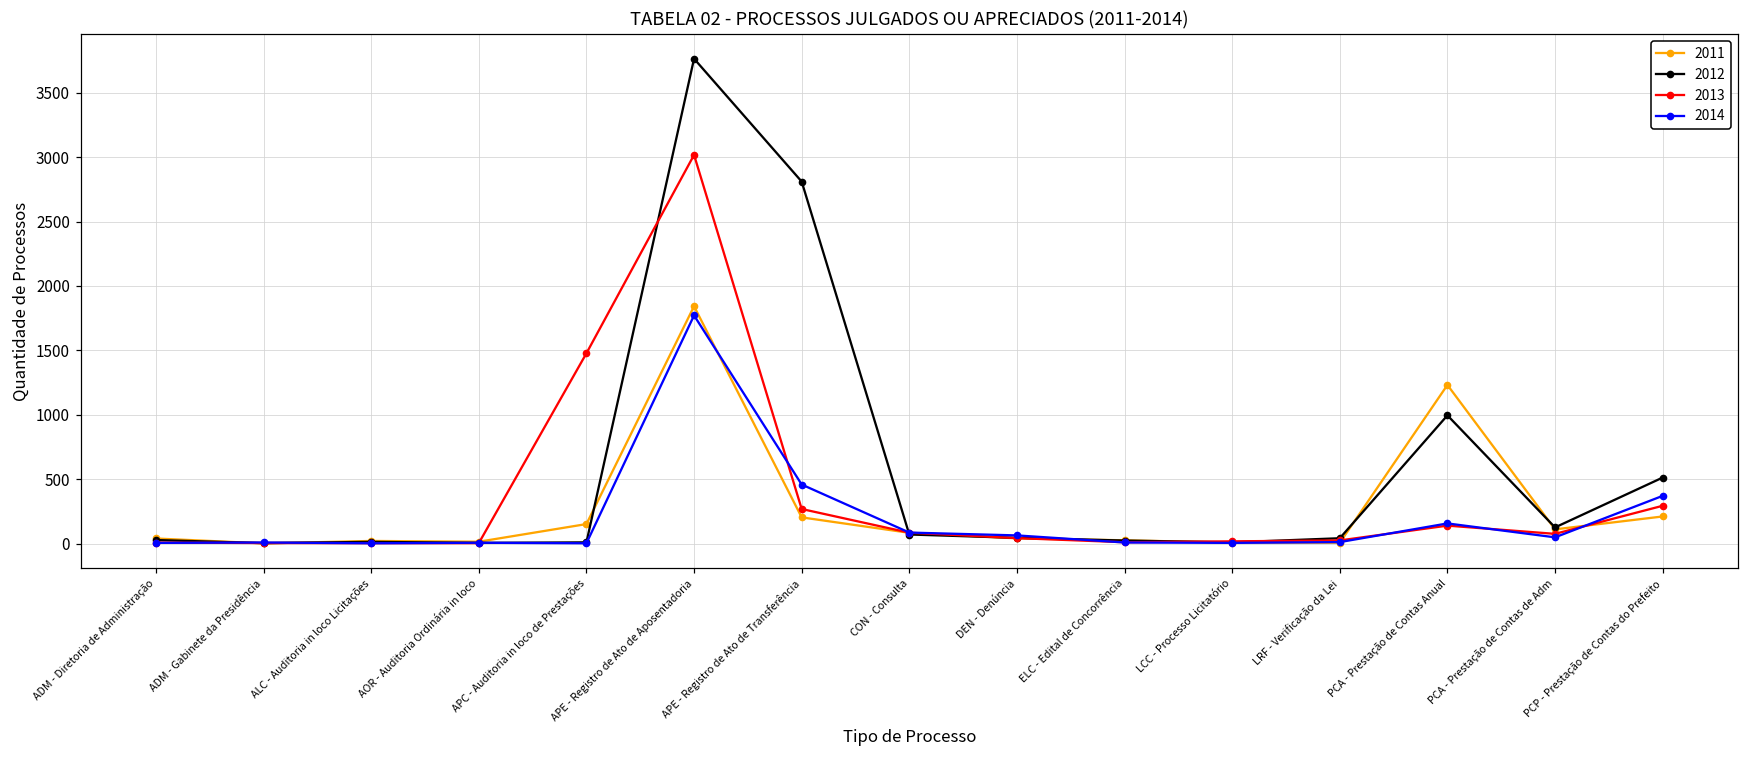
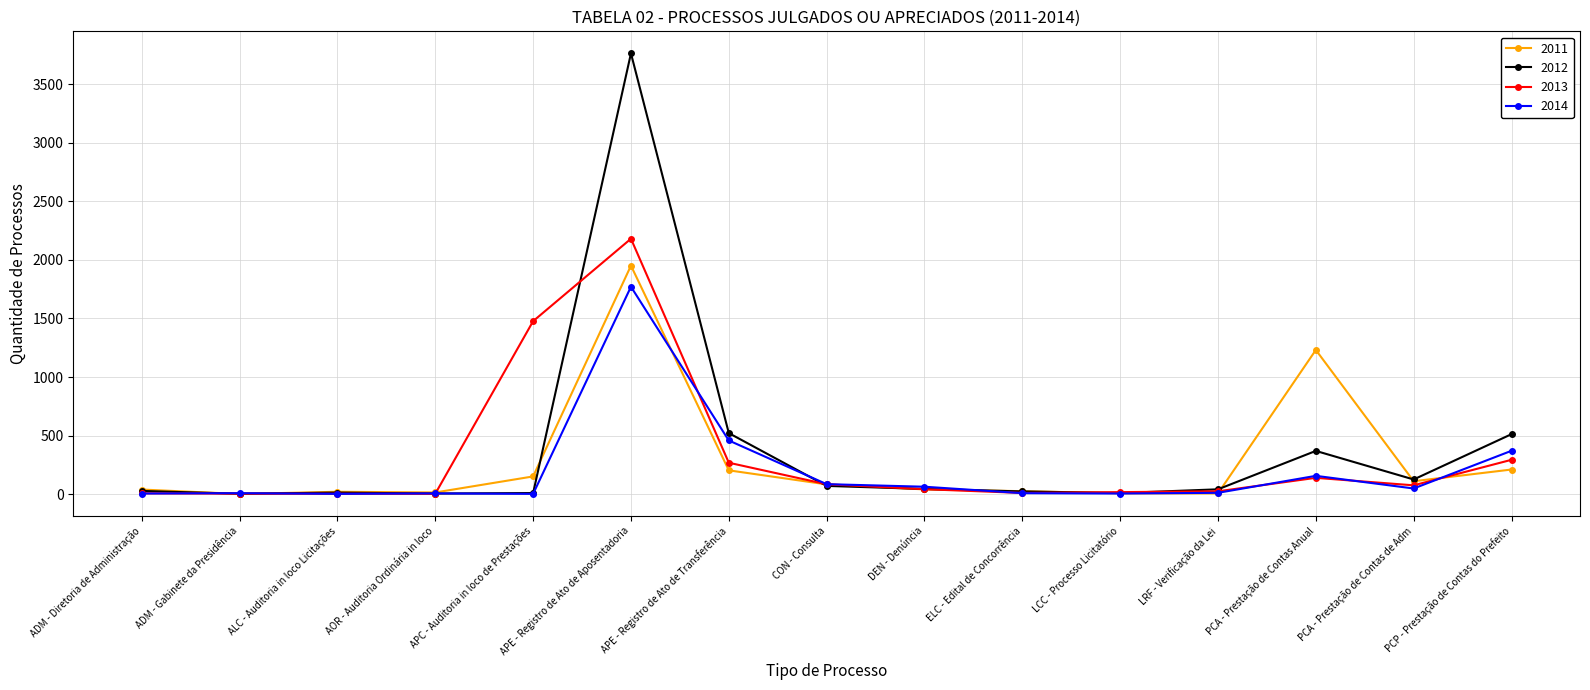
2011, APE - Registro de Ato de Aposentadoria: 1840 -> 1950
2013, APE - Registro de Ato de Aposentadoria: 3020 -> 2180
2012, APE - Registro de Ato de Transferência: 2810 -> 520
2012, PCA - Prestação de Contas Anual: 1000 -> 370
